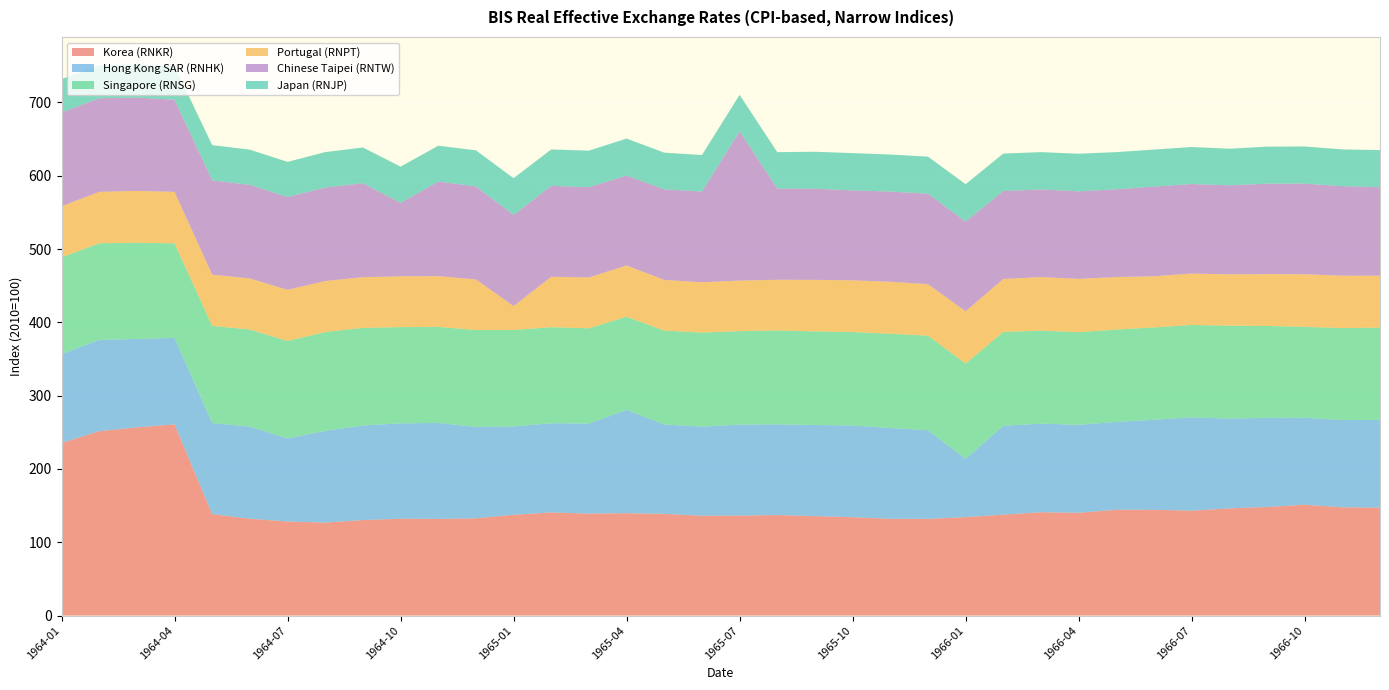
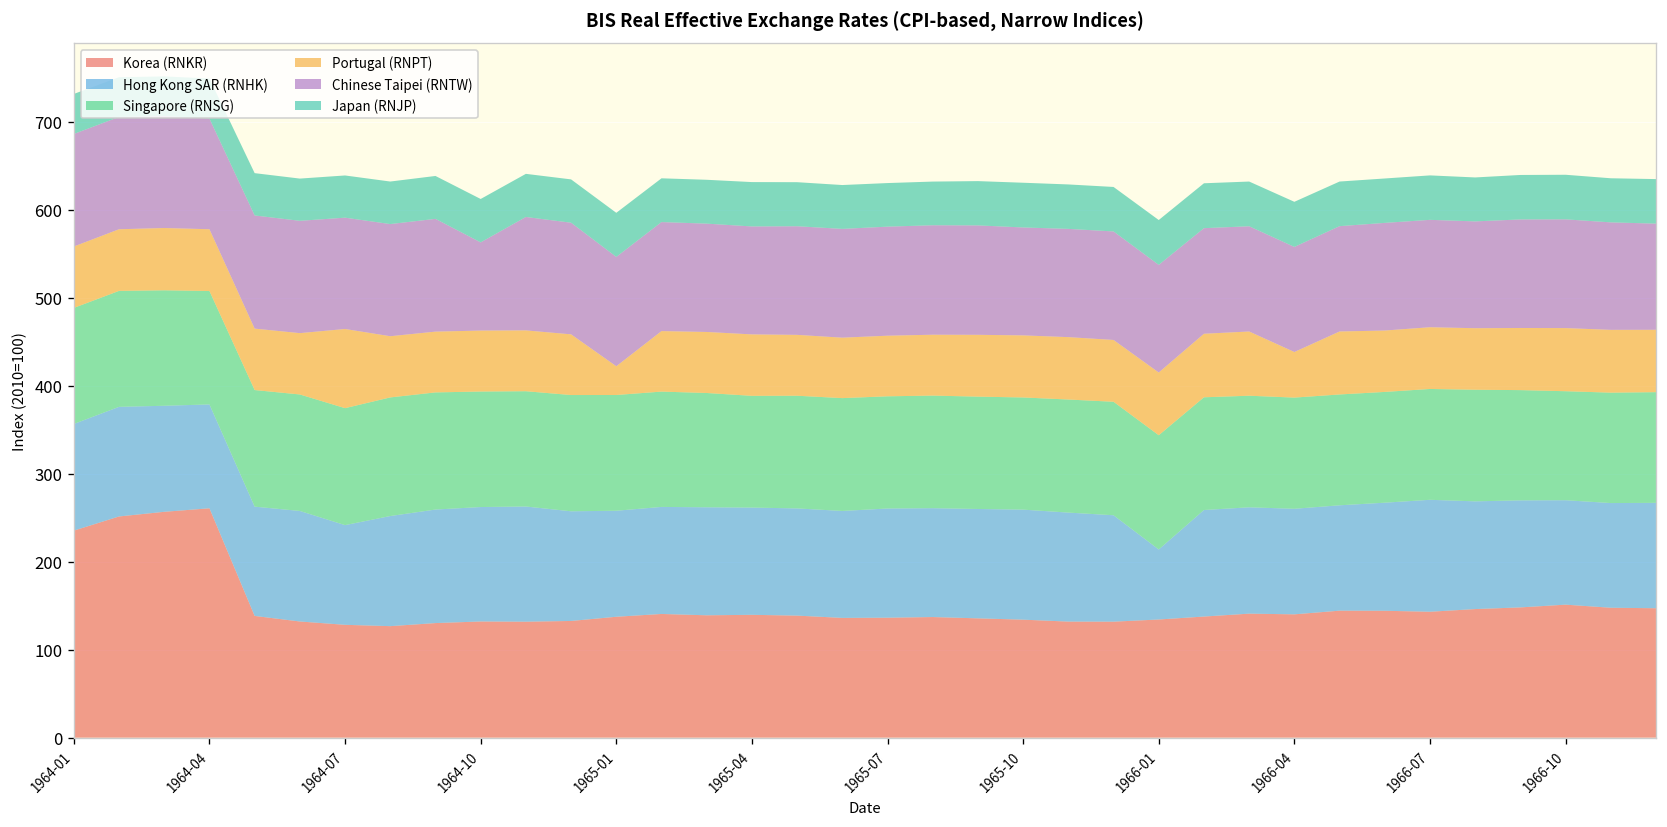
Portugal (RNPT), 1964-07: 70 -> 90
Hong Kong SAR (RNHK), 1965-04: 140 -> 120
Chinese Taipei (RNTW), 1965-07: 200 -> 120
Portugal (RNPT), 1966-04: 70 -> 50
